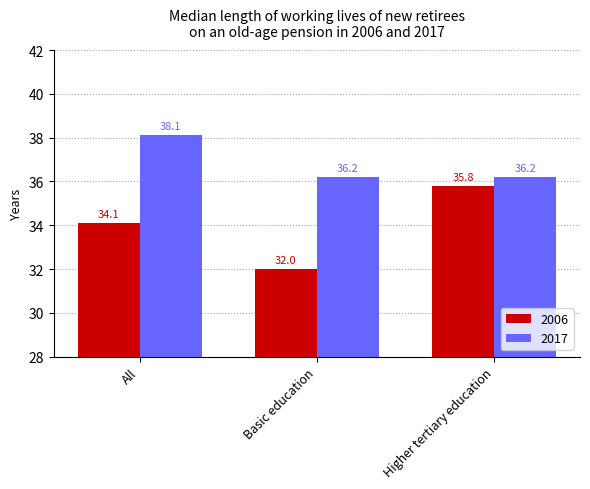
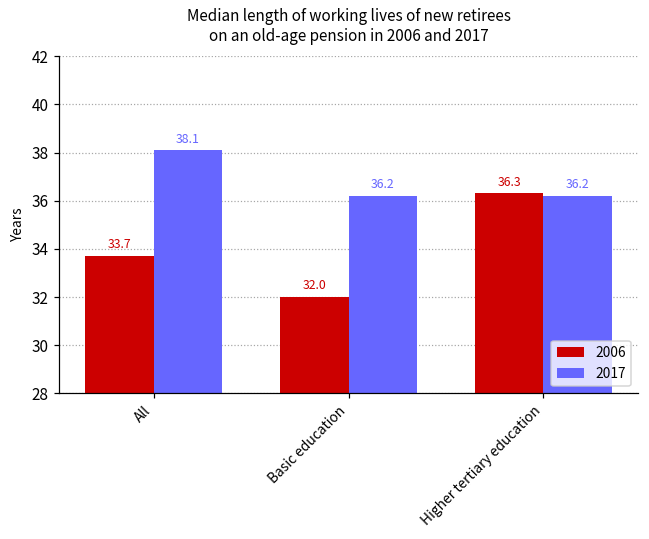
2006, All: 34.1 -> 33.7
2006, Higher tertiary education: 35.8 -> 36.3
